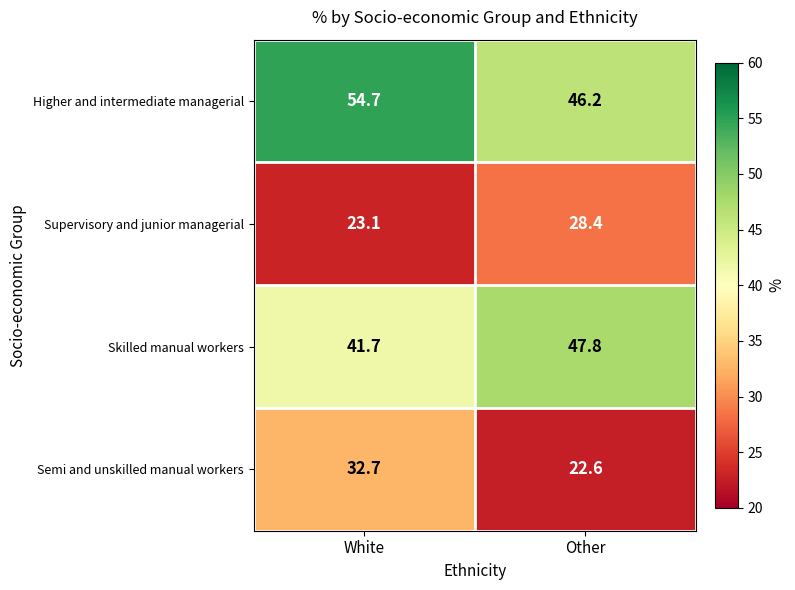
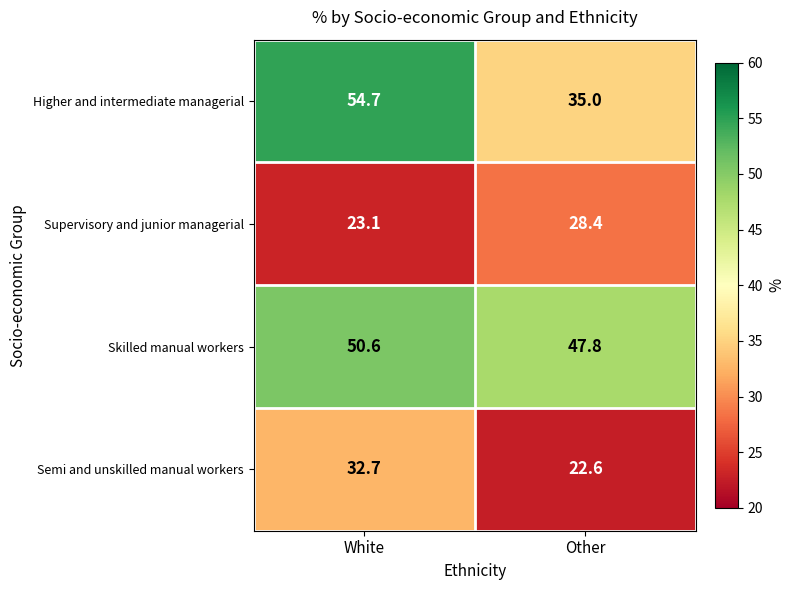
Higher and intermediate managerial, Other: 46.2 -> 35.0
Skilled manual workers, White: 41.7 -> 50.6
